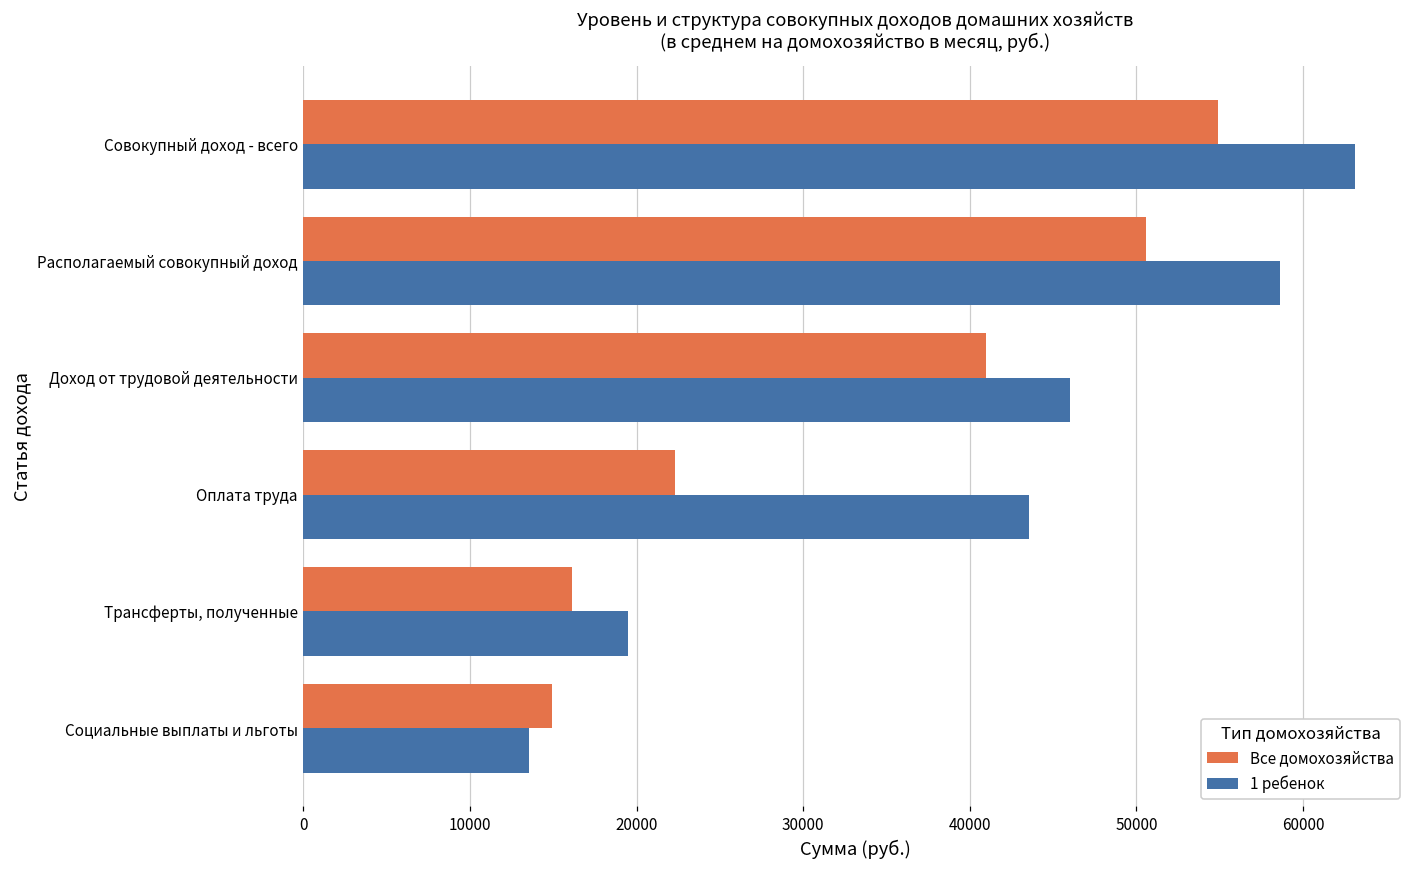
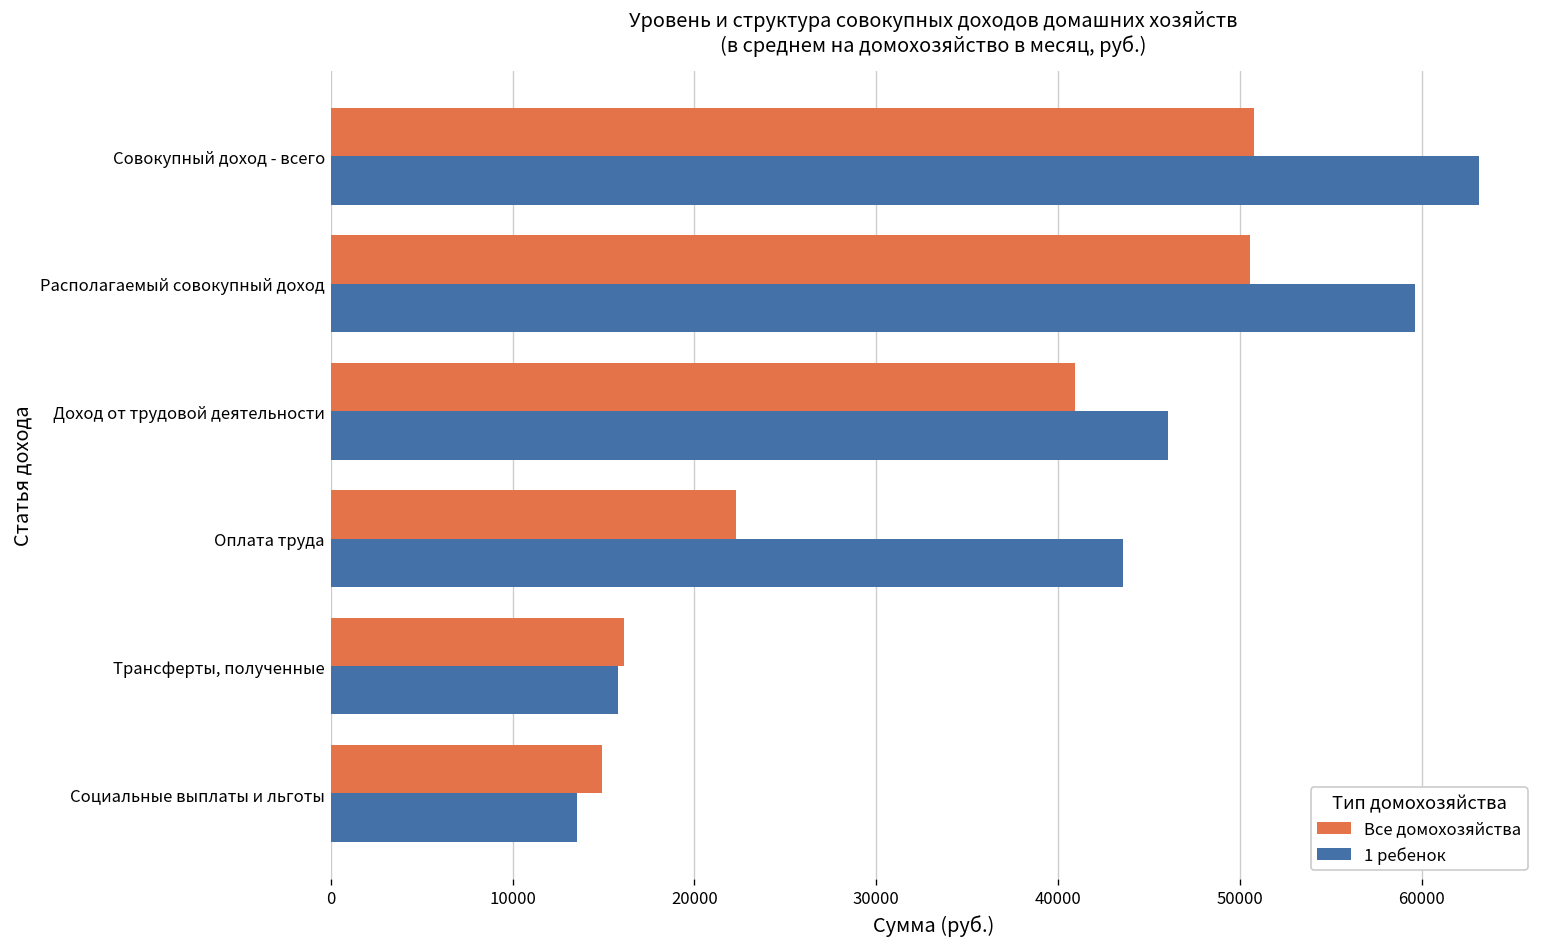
Все домохозяйства, Совокупный доход - всего: 54900 -> 50800
1 ребенок, Располагаемый совокупный доход: 58600 -> 59600
1 ребенок, Трансферты, полученные: 19500 -> 15800
